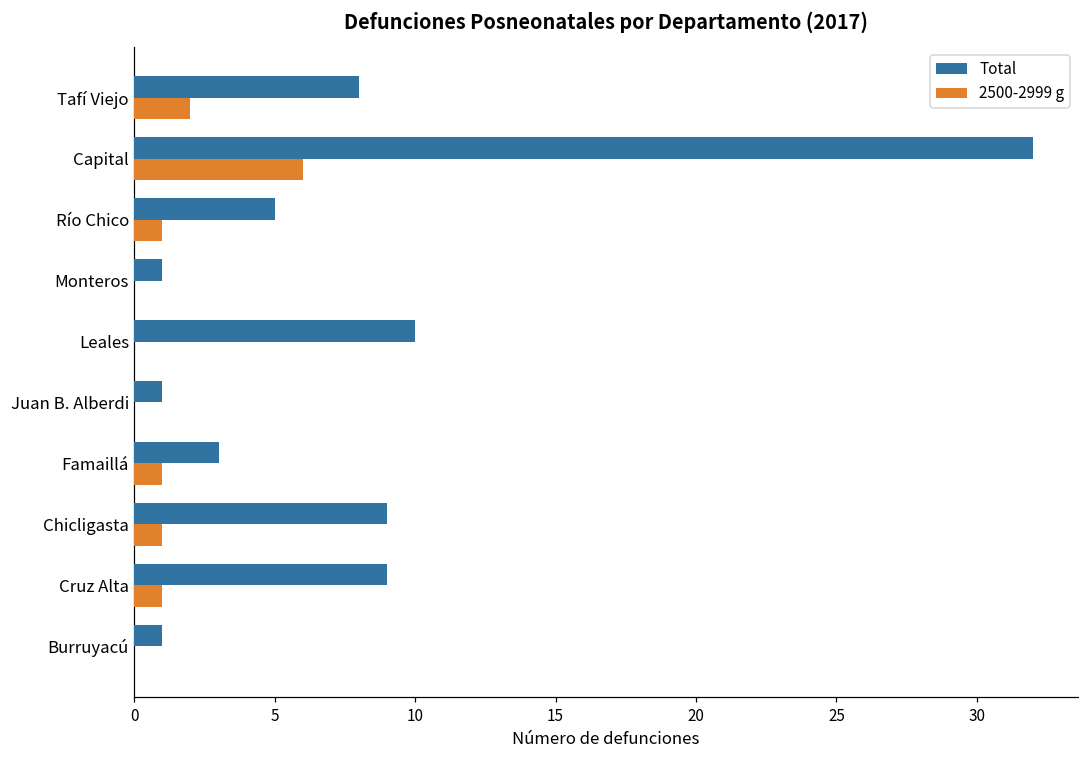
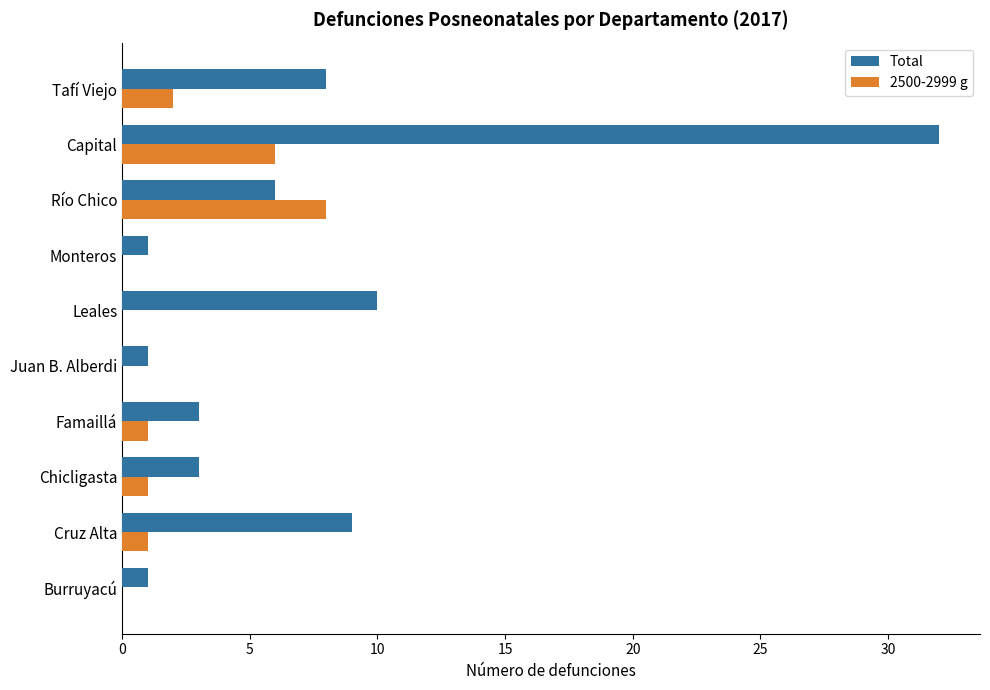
Total, Río Chico: 5 -> 6
2500-2999 g, Río Chico: 1 -> 8
Total, Chicligasta: 9 -> 3
